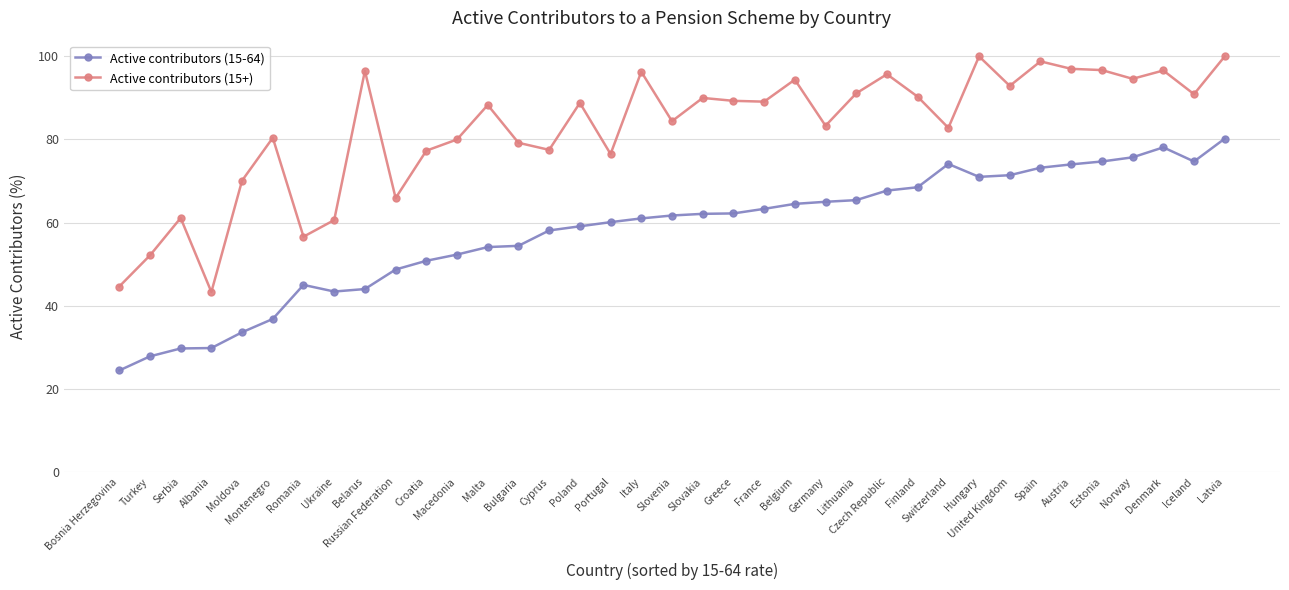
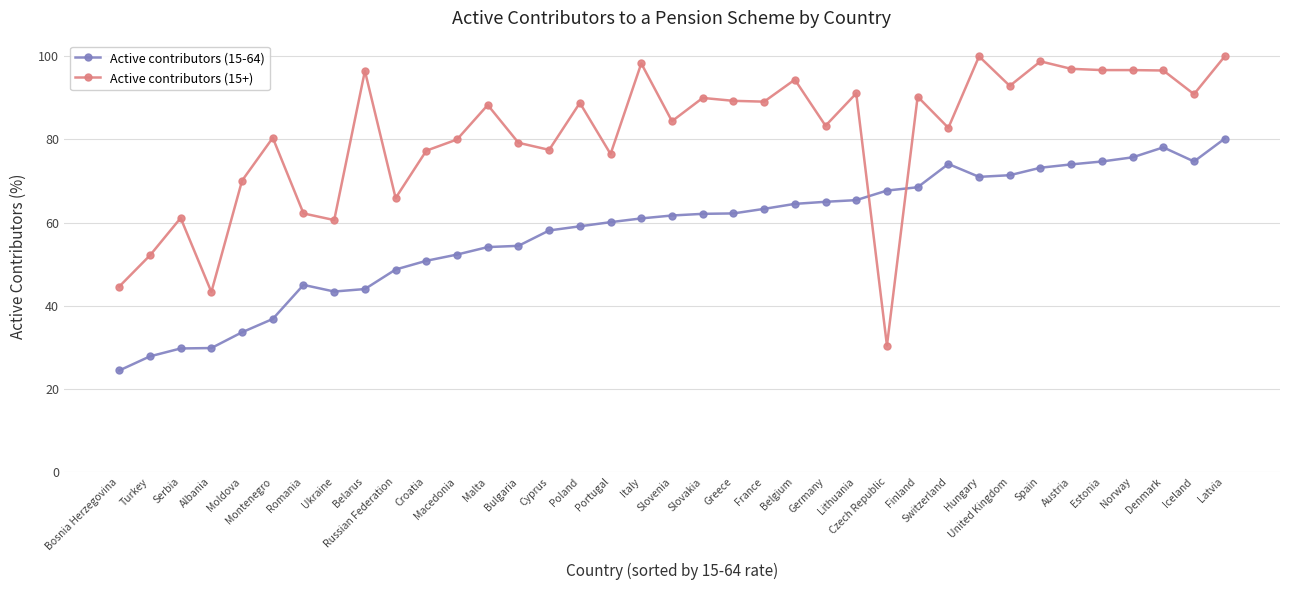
Active contributors (15+), Romania: 57 -> 62
Active contributors (15+), Italy: 96 -> 98
Active contributors (15+), Czech Republic: 96 -> 30
Active contributors (15+), Norway: 95 -> 97
